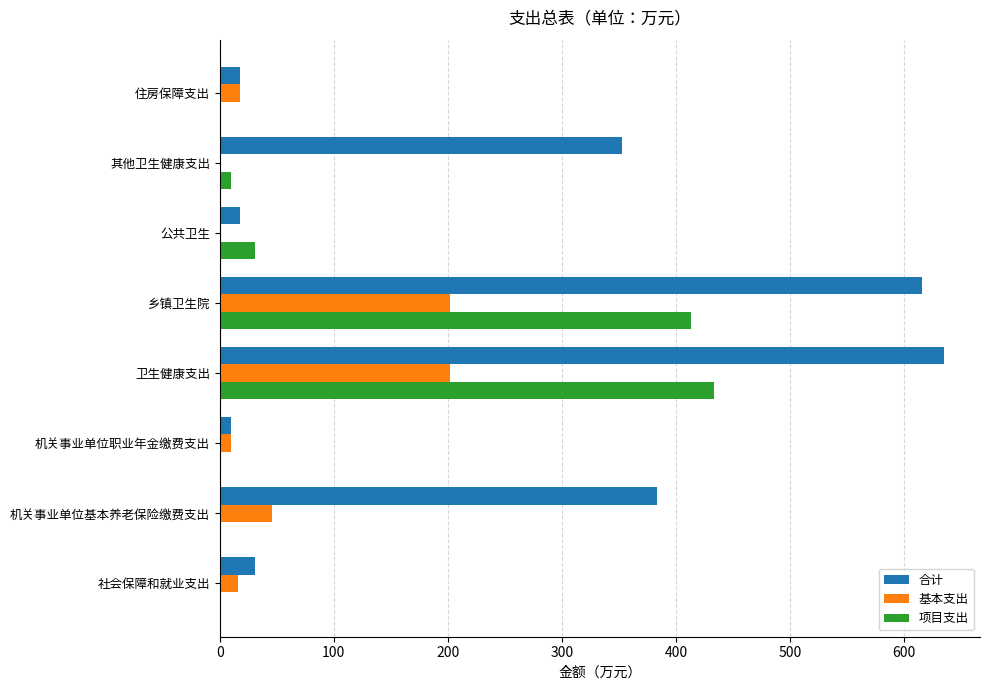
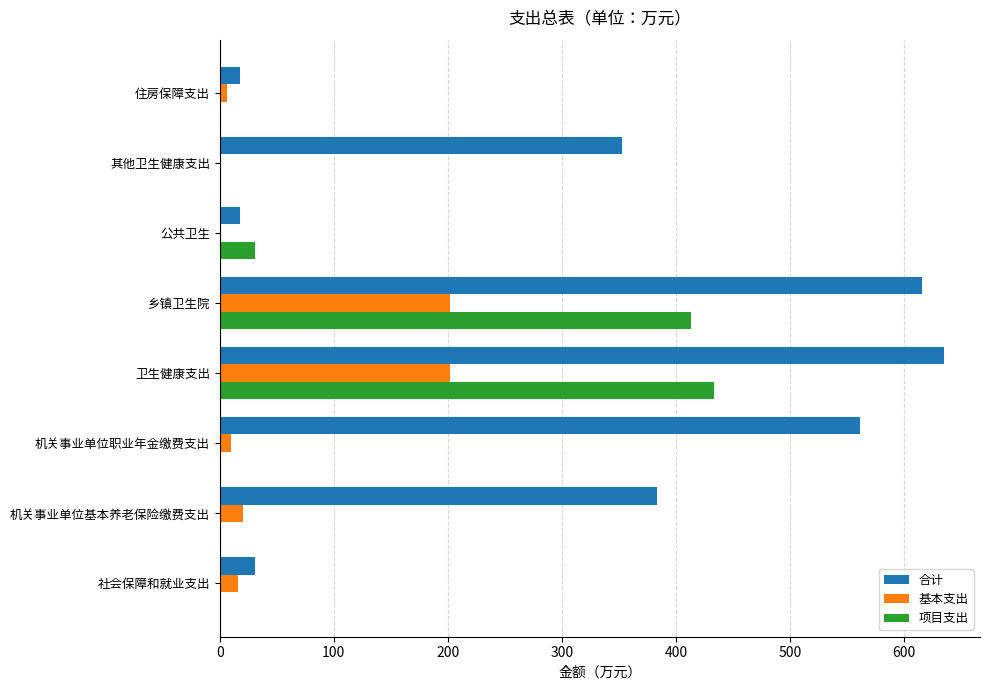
基本支出, 住房保障支出: 18 -> 6
项目支出, 其他卫生健康支出: 10 -> 1
合计, 机关事业单位职业年金缴费支出: 10 -> 562
基本支出, 机关事业单位基本养老保险缴费支出: 46 -> 21
